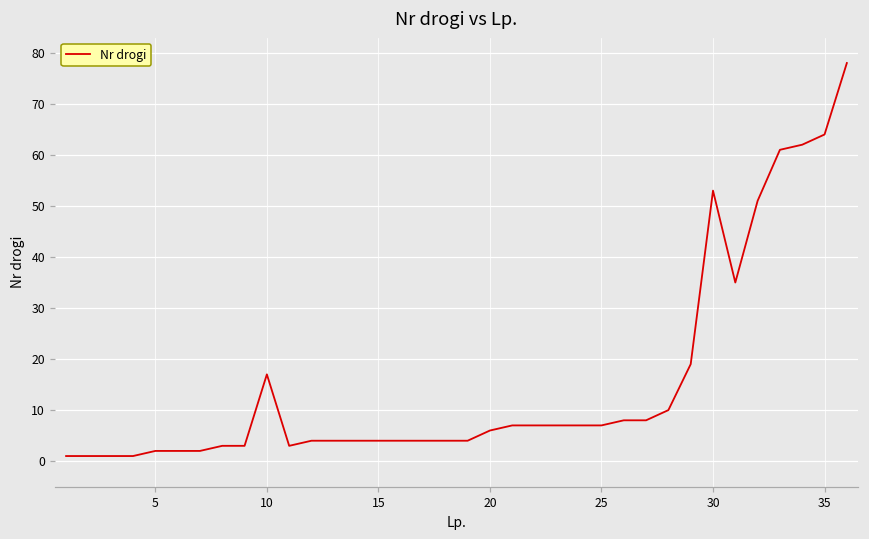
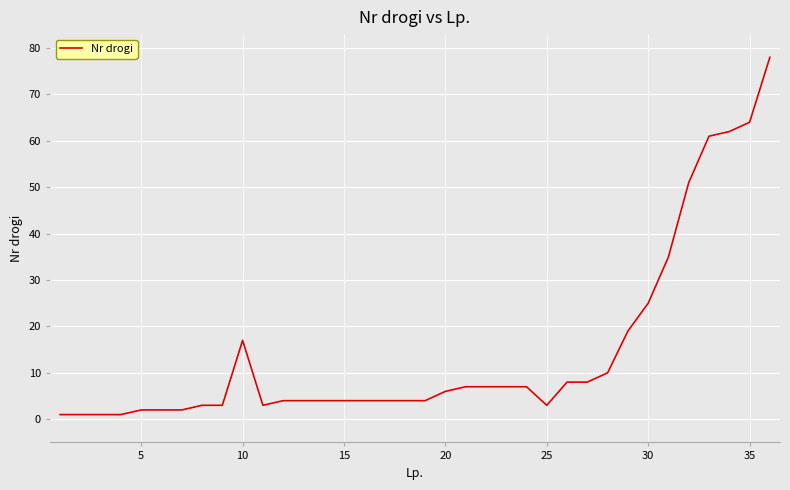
25: 7 -> 3
30: 53 -> 25
